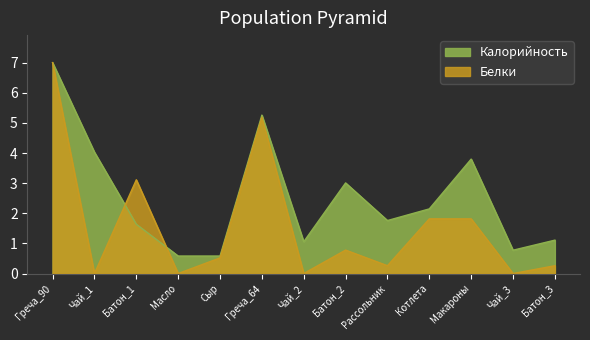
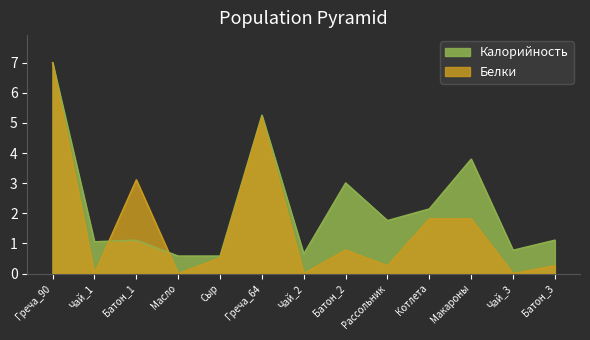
Калорийность, Чай_1: 4.0 -> 1.1
Калорийность, Батон_1: 1.6 -> 1.1
Калорийность, Чай_2: 1.1 -> 0.7
